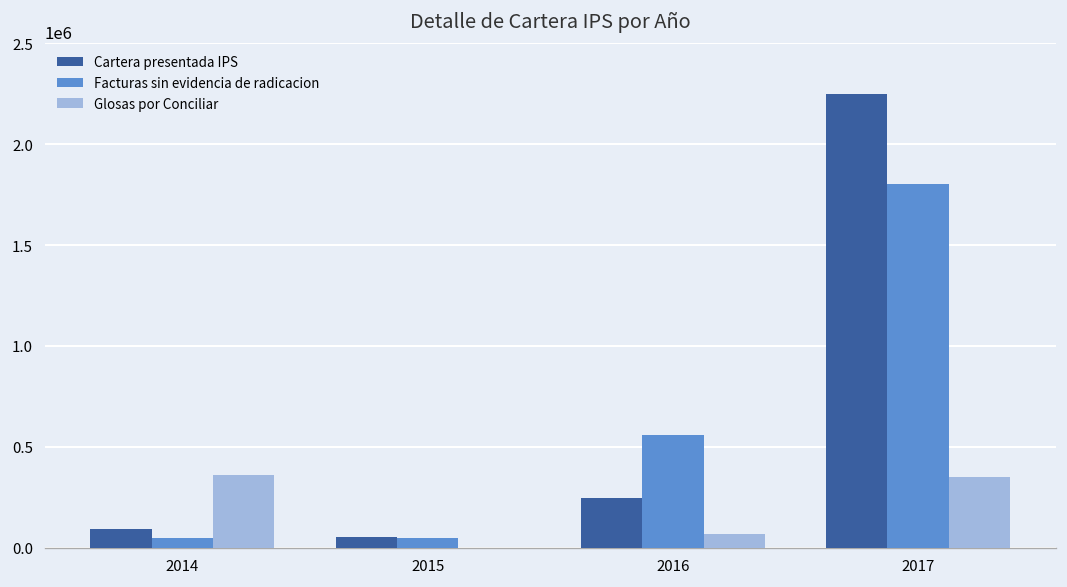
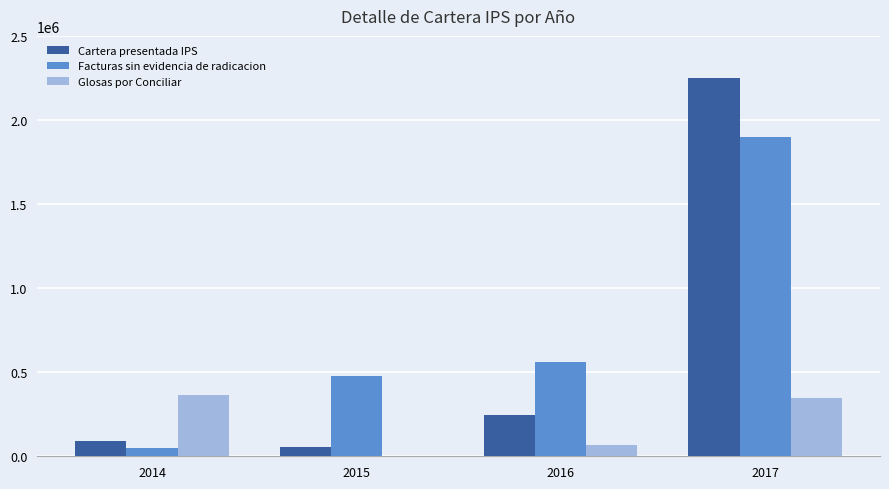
Facturas sin evidencia de radicacion, 2015: 50000 -> 480000
Facturas sin evidencia de radicacion, 2017: 1800000 -> 1900000
